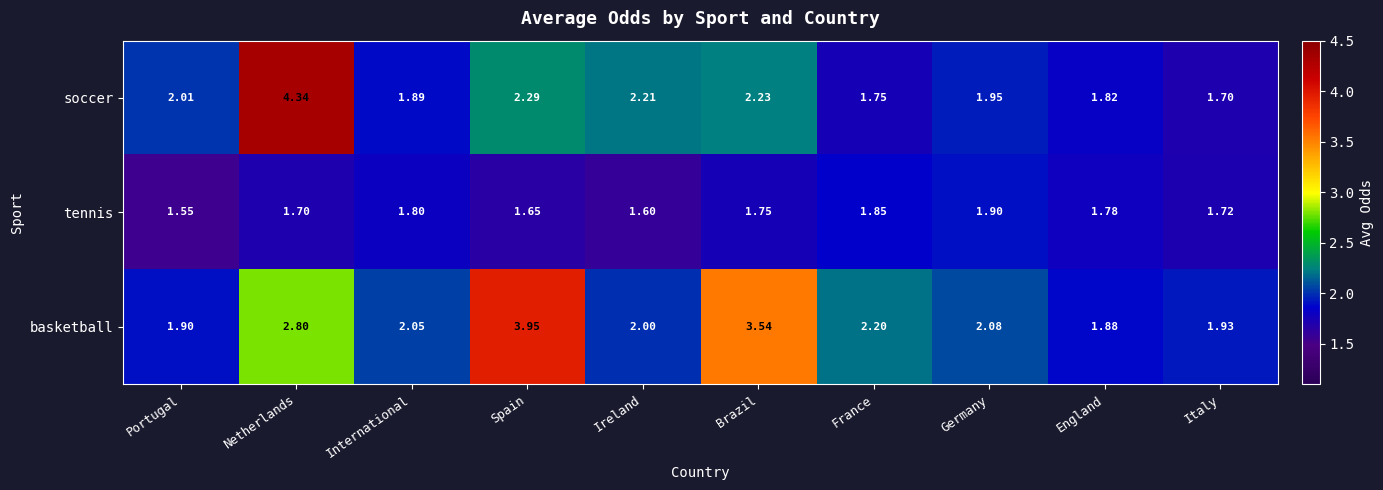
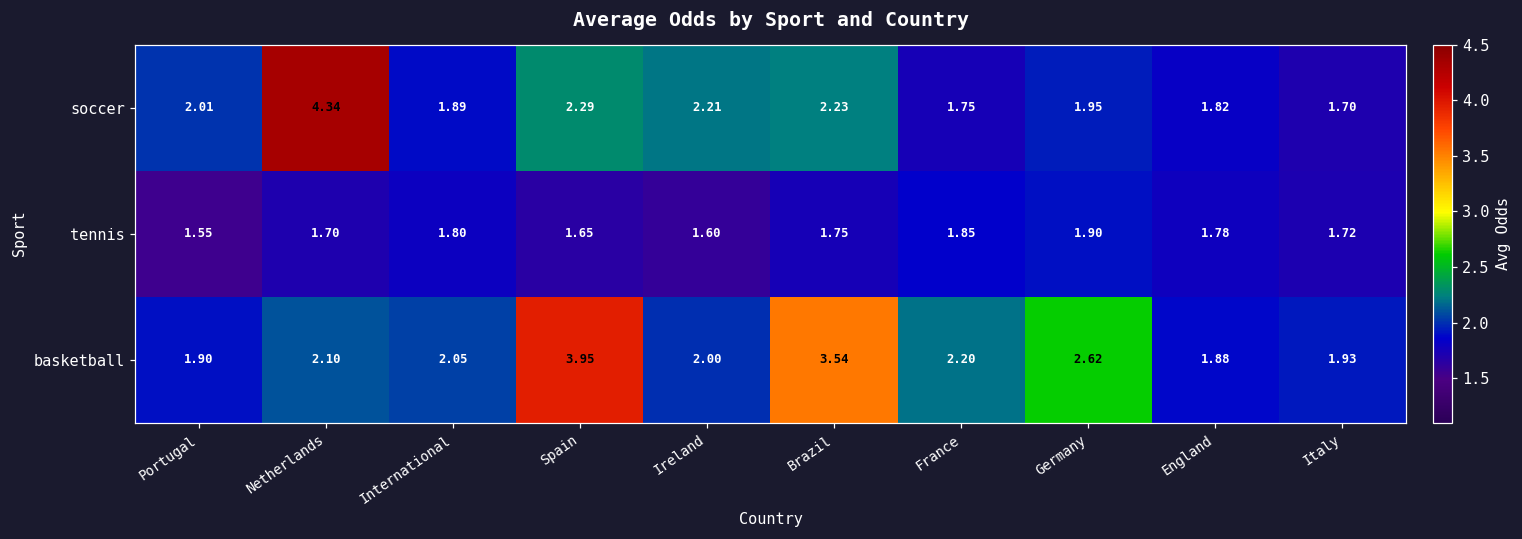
basketball, Netherlands: 2.80 -> 2.10
basketball, Germany: 2.08 -> 2.62
